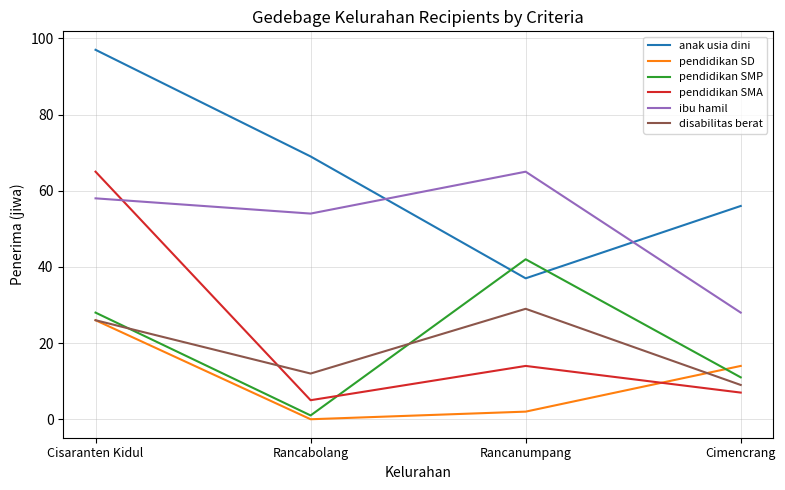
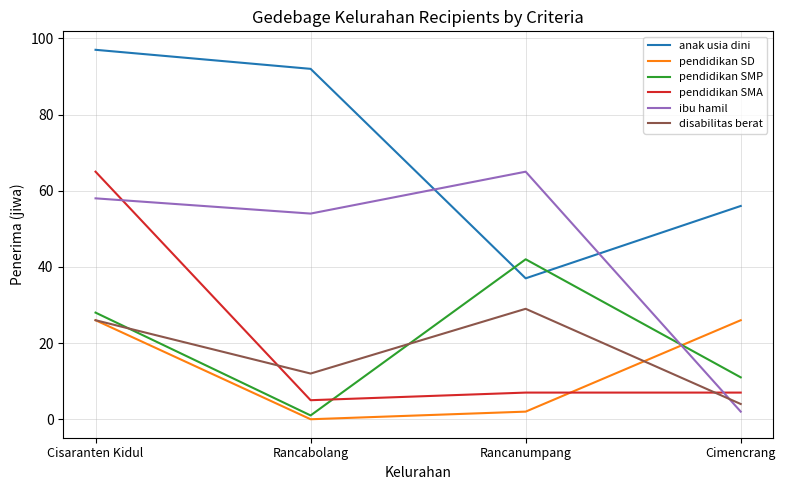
anak usia dini, Rancabolang: 69 -> 92
pendidikan SMA, Rancanumpang: 14 -> 7
pendidikan SD, Cimencrang: 14 -> 26
ibu hamil, Cimencrang: 28 -> 2
disabilitas berat, Cimencrang: 9 -> 4
